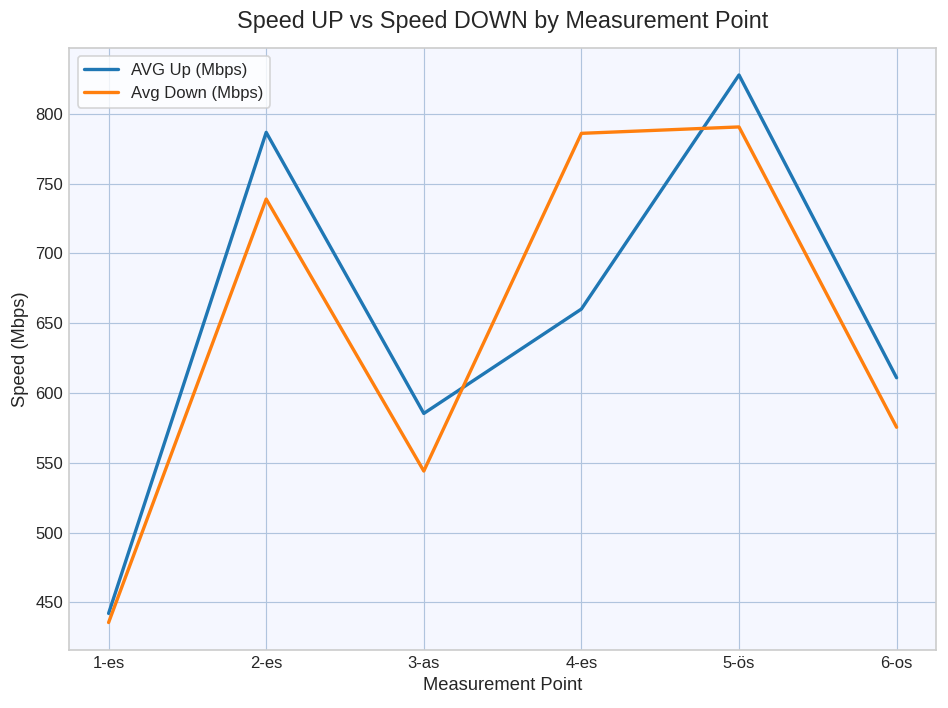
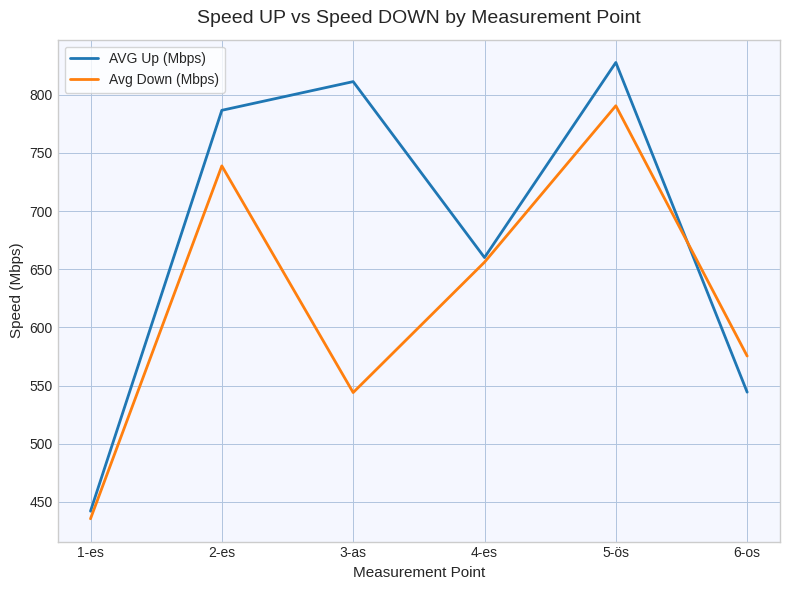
AVG Up (Mbps), 3-as: 585 -> 811
Avg Down (Mbps), 4-es: 786 -> 656
AVG Up (Mbps), 6-os: 611 -> 544
